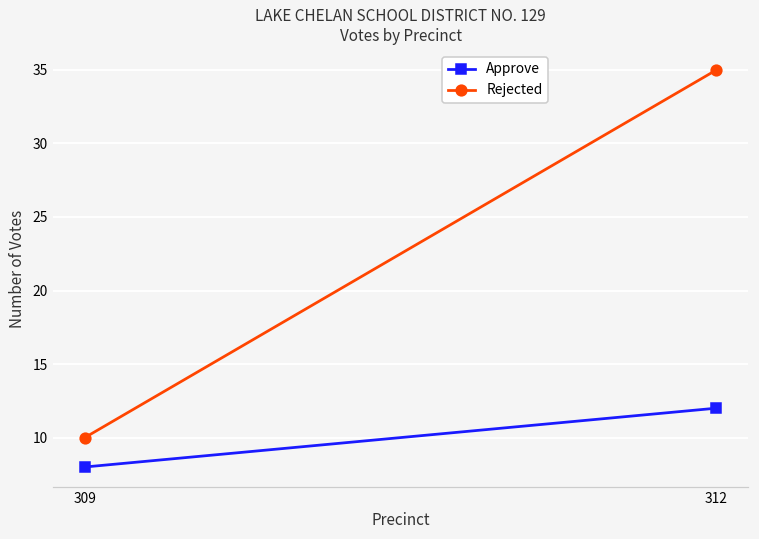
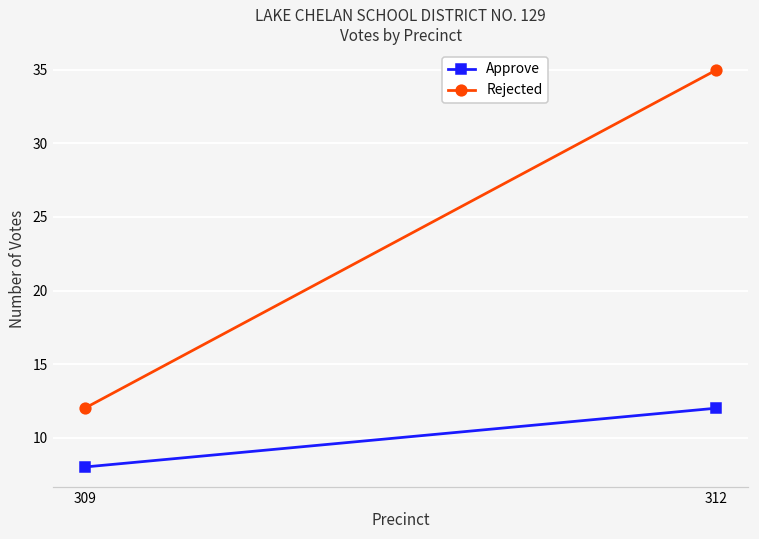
Rejected, 309: 10 -> 12
